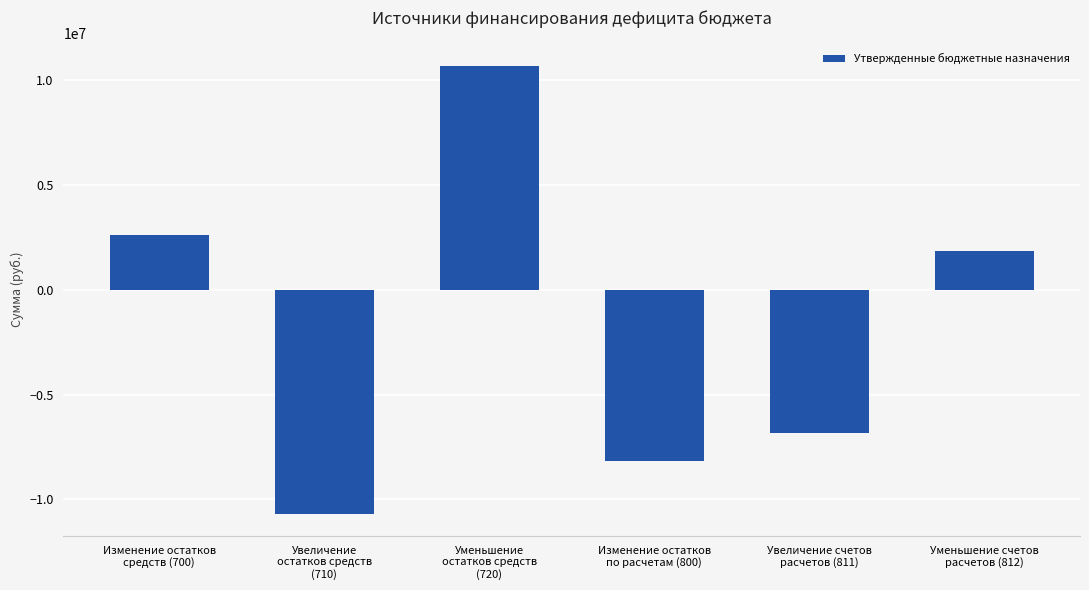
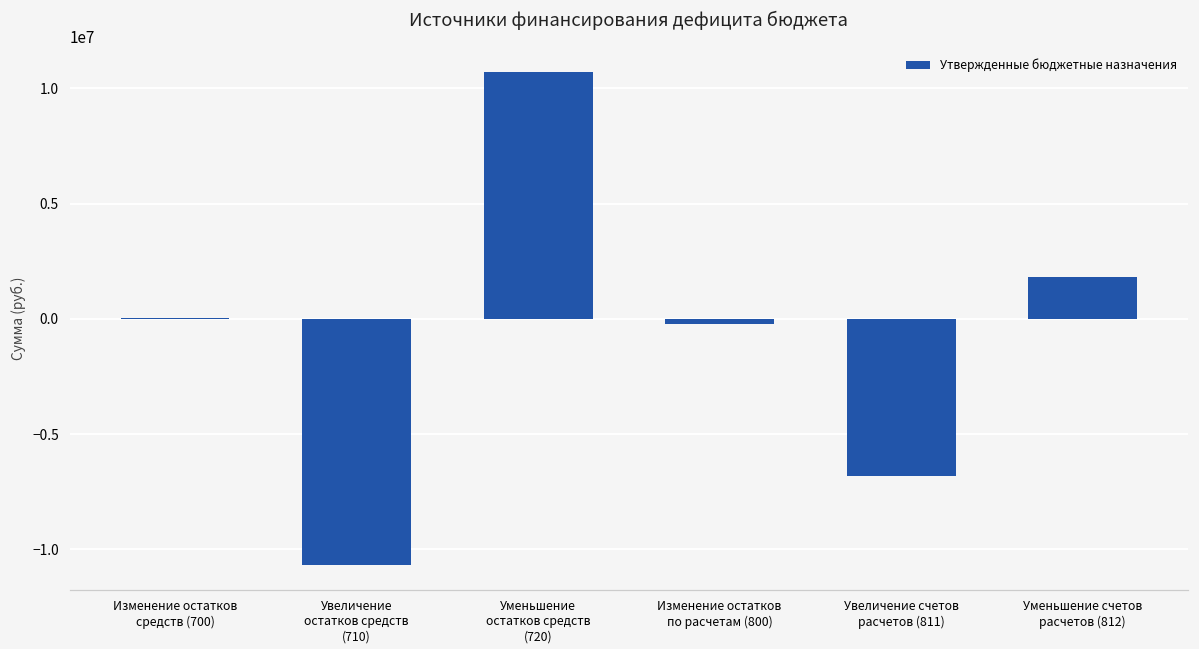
Изменение остатков средств (700): 2600000 -> 0
Изменение остатков по расчетам (800): -8100000 -> -200000
